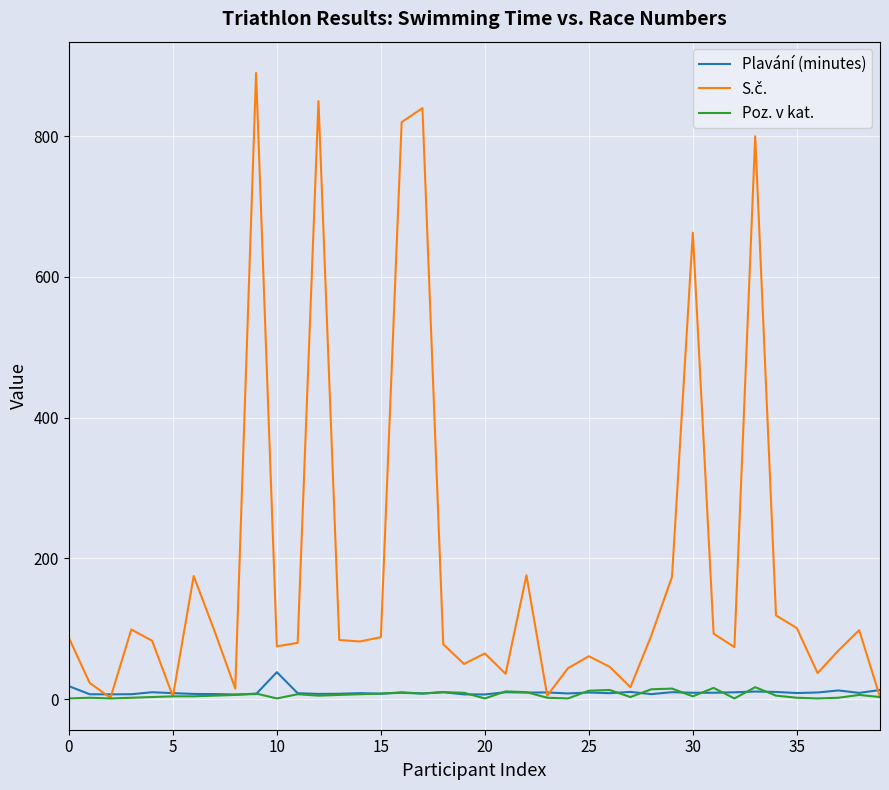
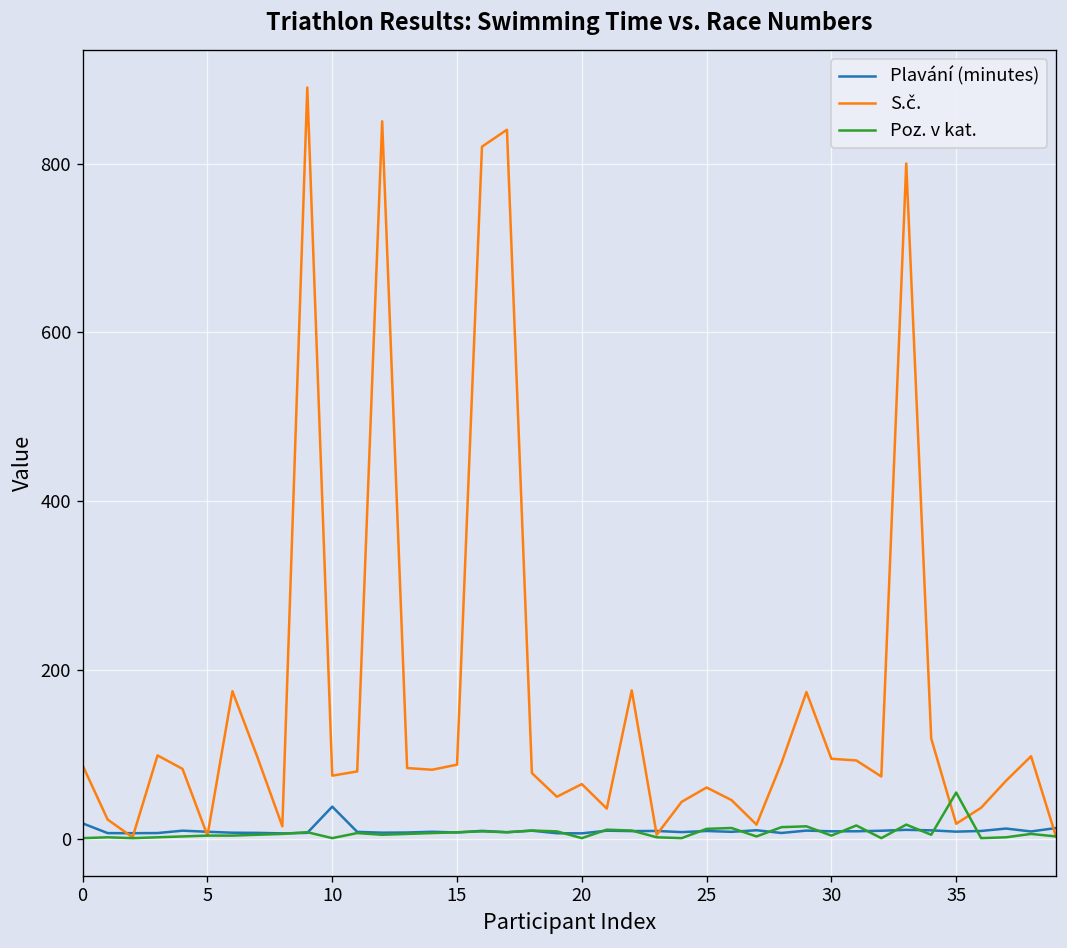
S.č., 30: 660 -> 100
S.č., 35: 100 -> 20
Poz. v kat., 35: 0 -> 60
